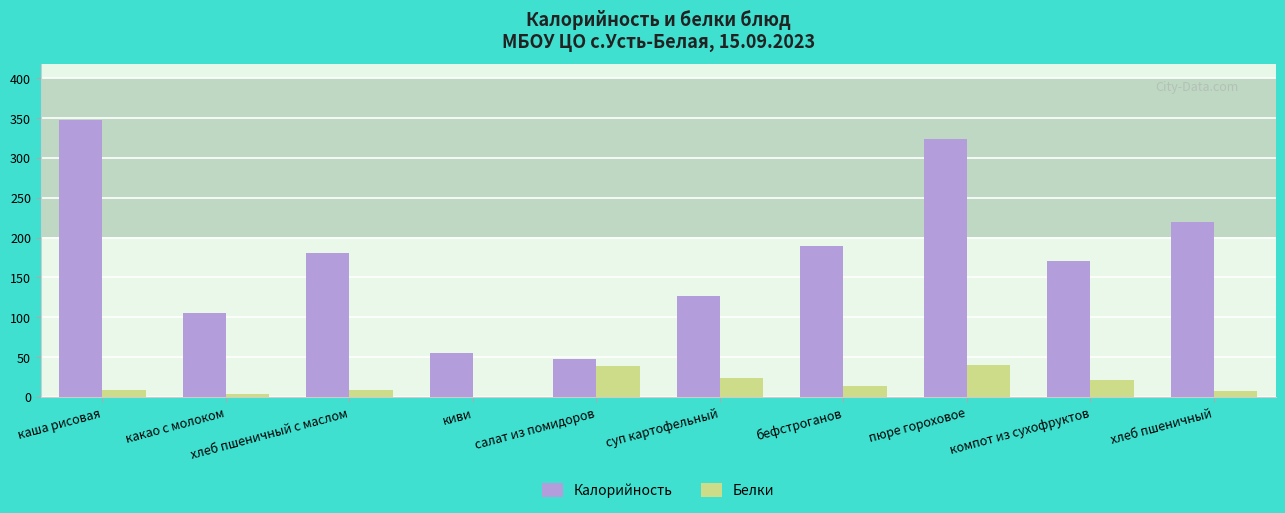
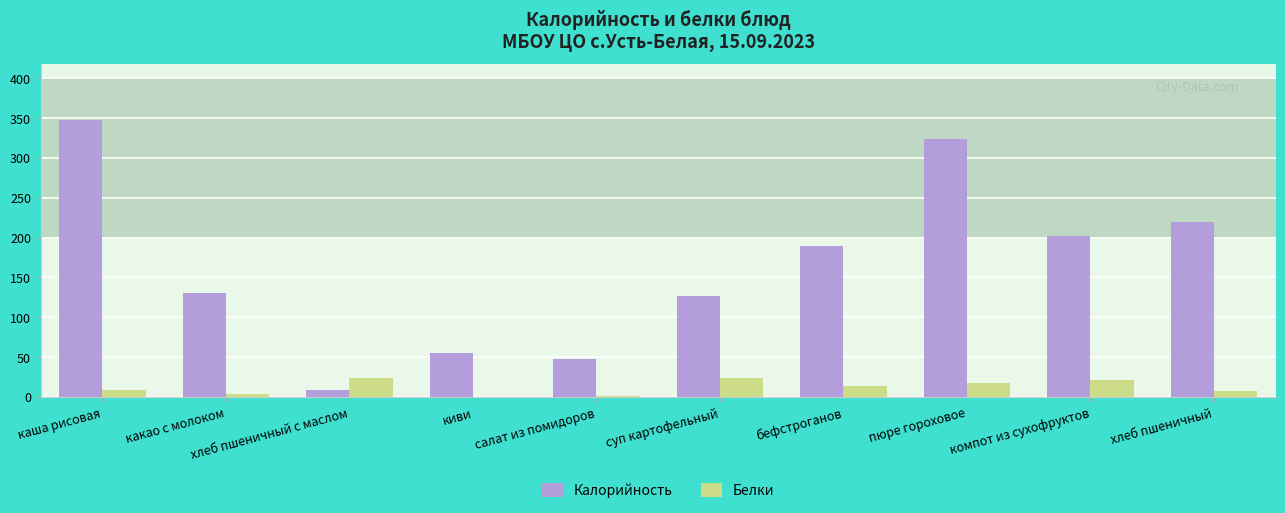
Калорийность, какао с молоком: 110 -> 130
Калорийность, хлеб пшеничный с маслом: 180 -> 10
Белки, хлеб пшеничный с маслом: 10 -> 20
Белки, салат из помидоров: 40 -> 0
Белки, пюре гороховое: 40 -> 20
Калорийность, компот из сухофруктов: 170 -> 200
